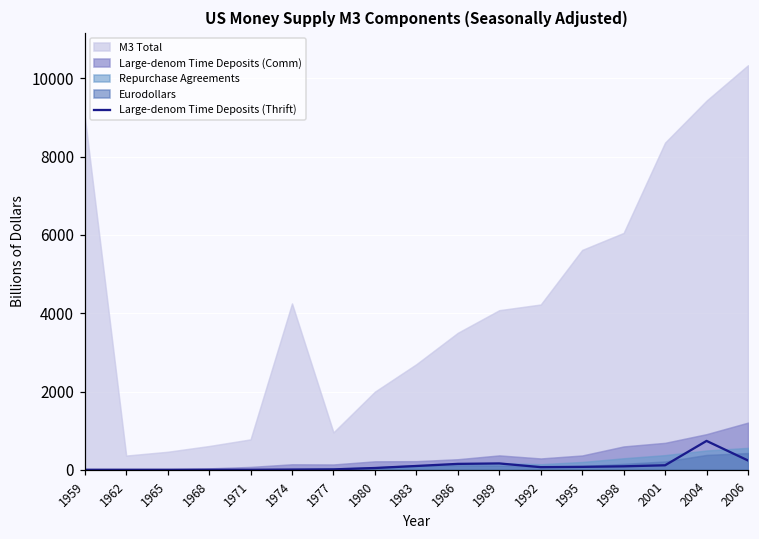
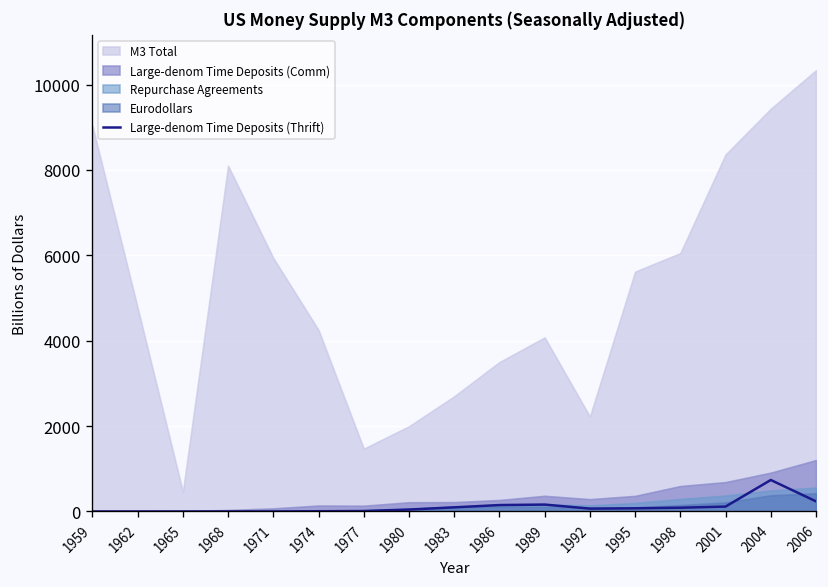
M3 Total, 1962: 400 -> 4800
M3 Total, 1968: 600 -> 8100
M3 Total, 1971: 800 -> 5900
M3 Total, 1977: 1000 -> 1500
M3 Total, 1992: 4200 -> 2200
